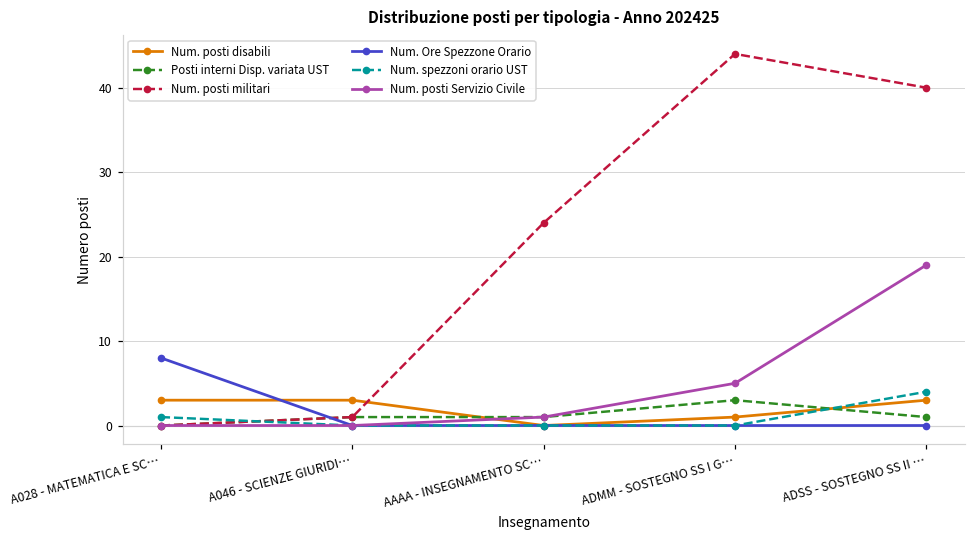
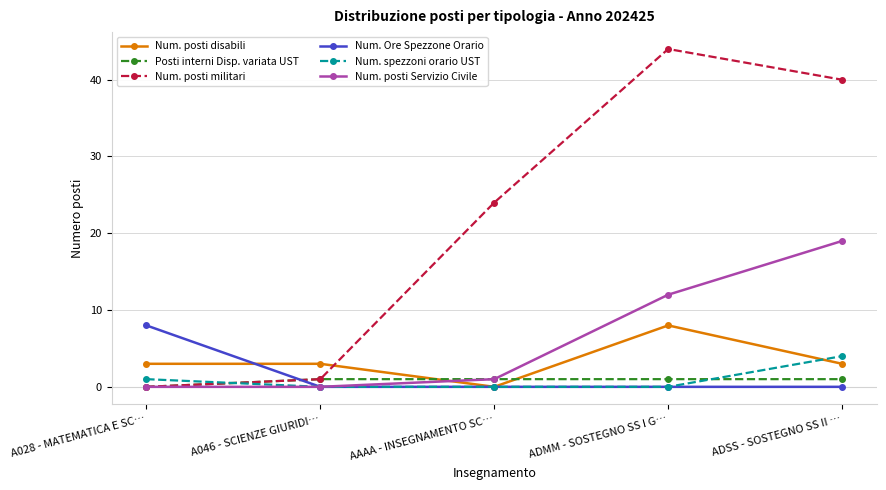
Num. posti disabili, ADMM - SOSTEGNO SS I G…: 1 -> 8
Posti interni Disp. variata UST, ADMM - SOSTEGNO SS I G…: 3 -> 1
Num. posti Servizio Civile, ADMM - SOSTEGNO SS I G…: 5 -> 12
